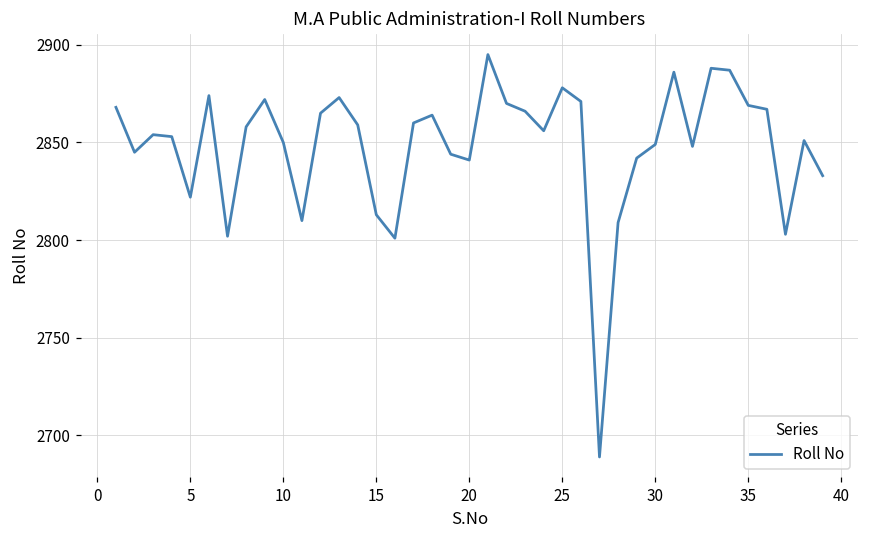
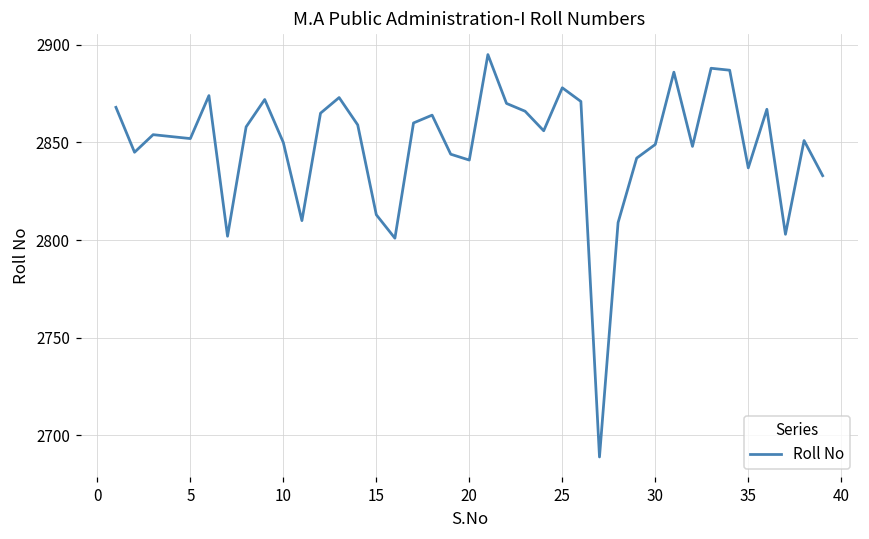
5: 2822 -> 2852
35: 2869 -> 2837
